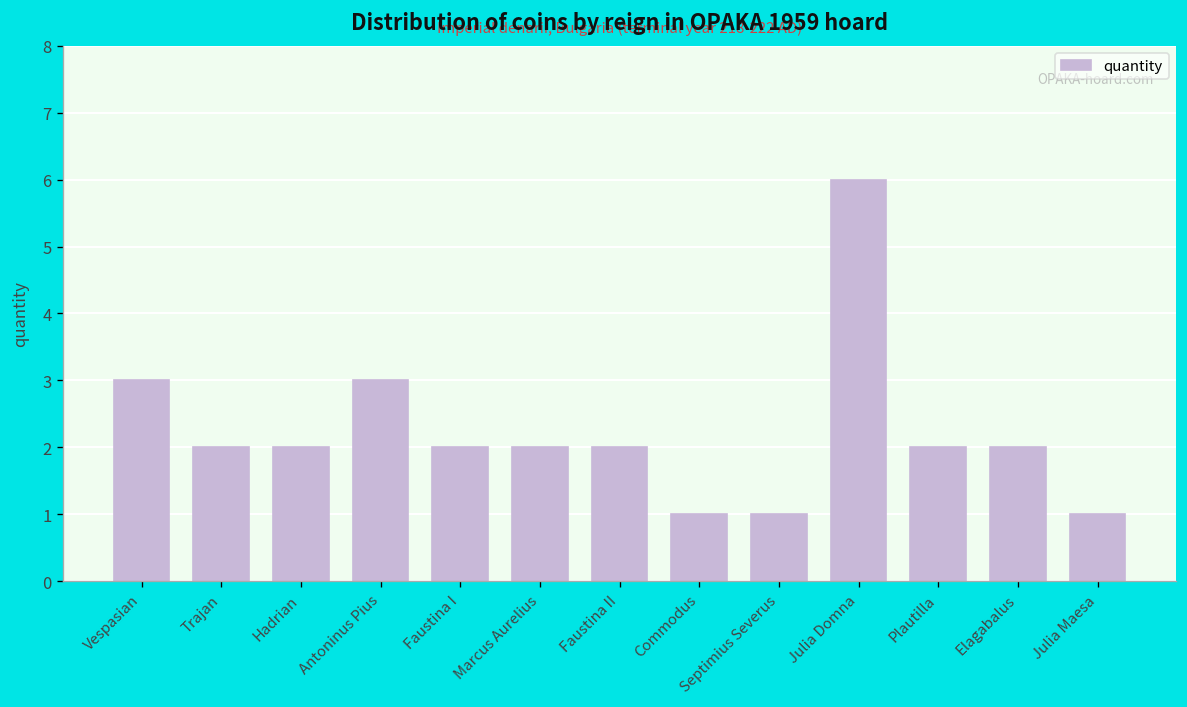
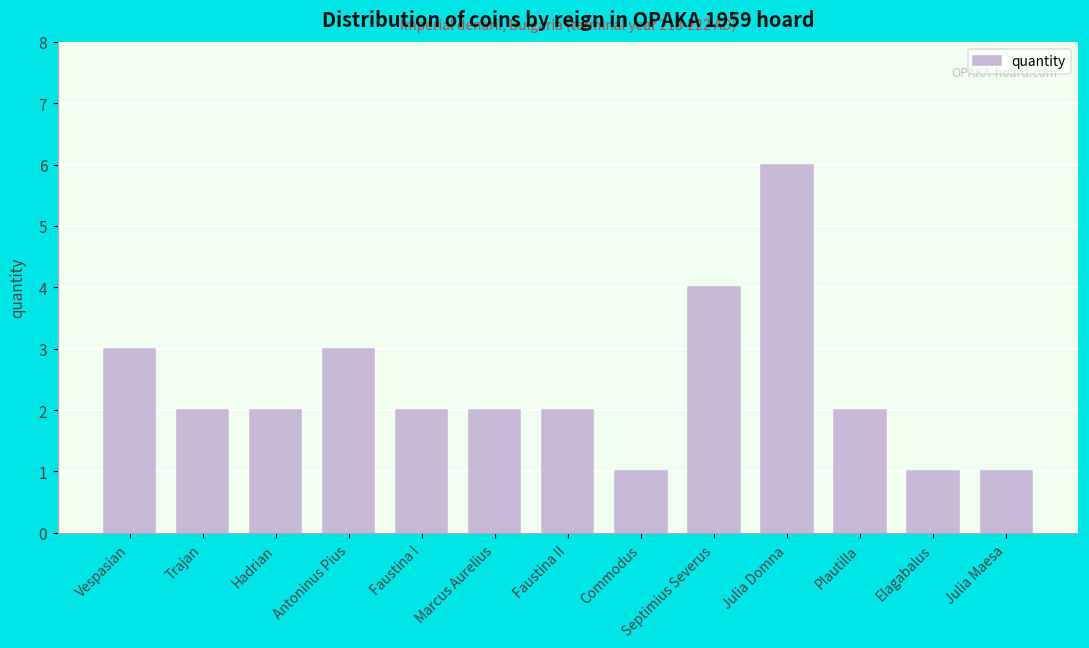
Septimius Severus: 1 -> 4
Elagabalus: 2 -> 1
